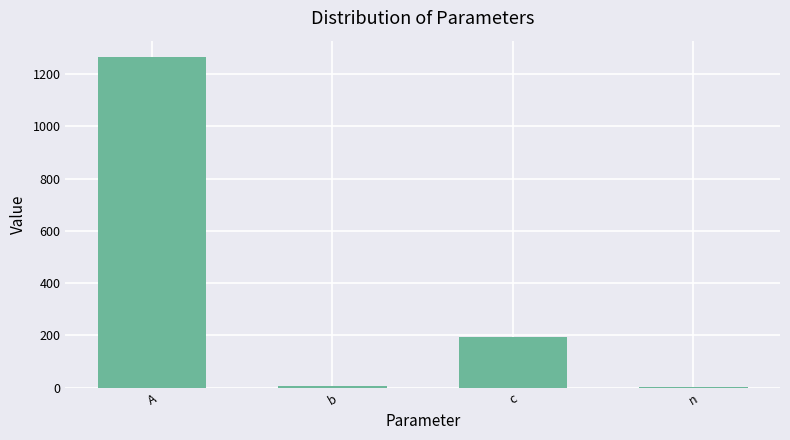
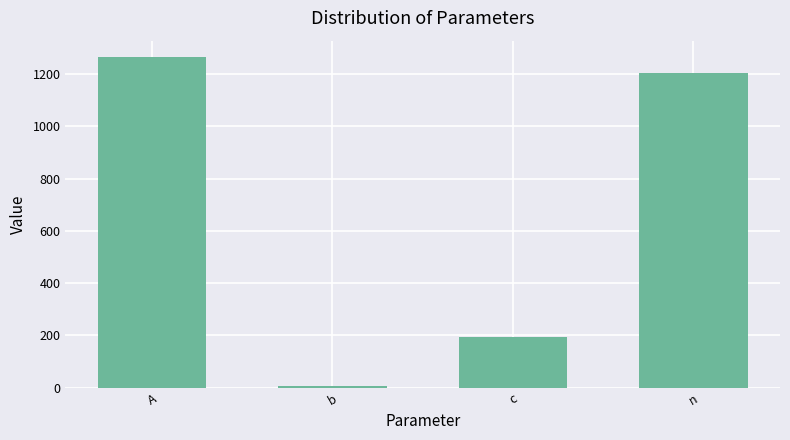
n: 0 -> 1200
